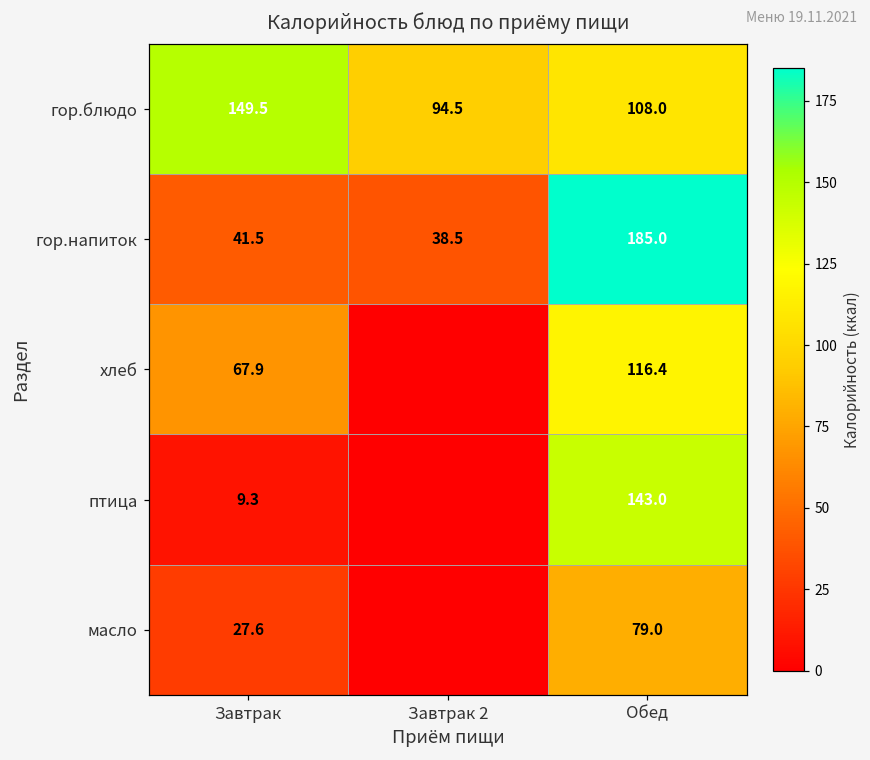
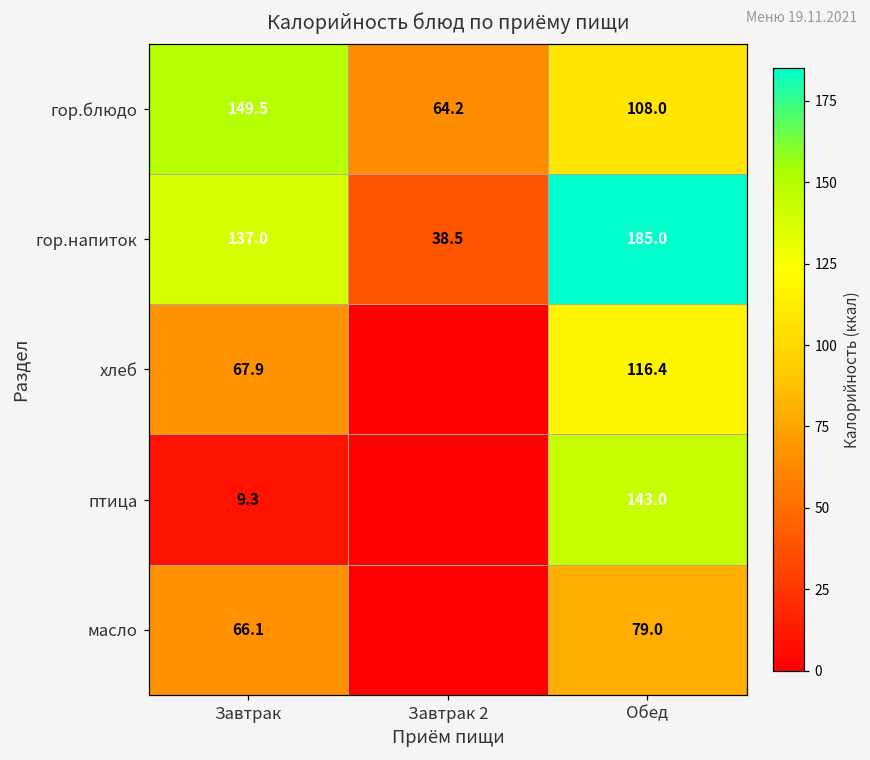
гор.блюдо, Завтрак 2: 94.5 -> 64.2
гор.напиток, Завтрак: 41.5 -> 137.0
масло, Завтрак: 27.6 -> 66.1
